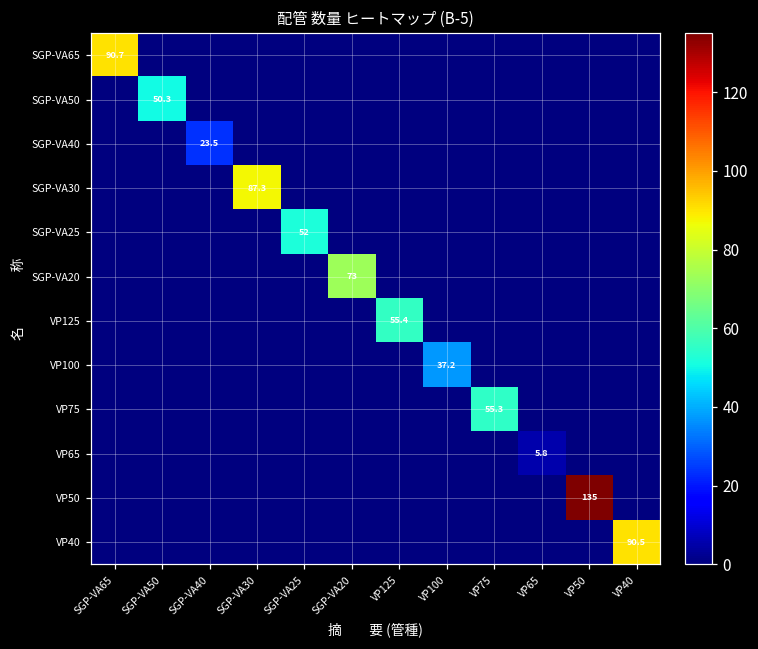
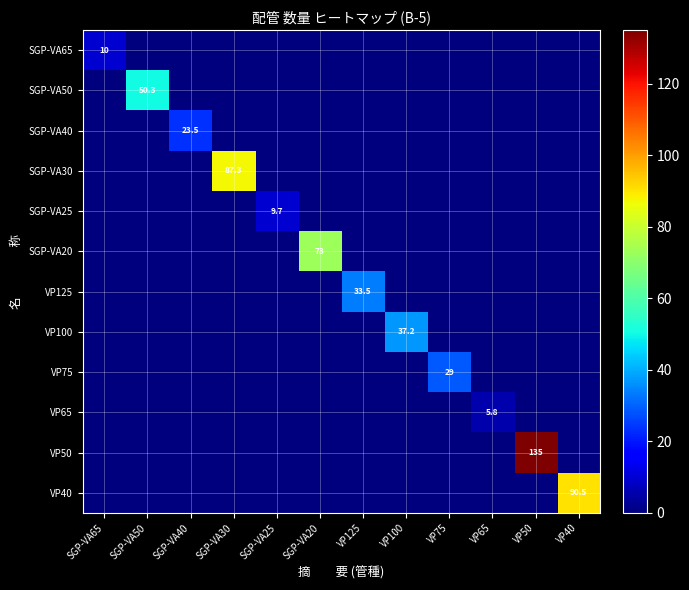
SGP-VA65, SGP-VA65: 90.7 -> 10
SGP-VA25, SGP-VA25: 52 -> 9.7
VP125, VP125: 55.4 -> 33.5
VP75, VP75: 55.3 -> 29
